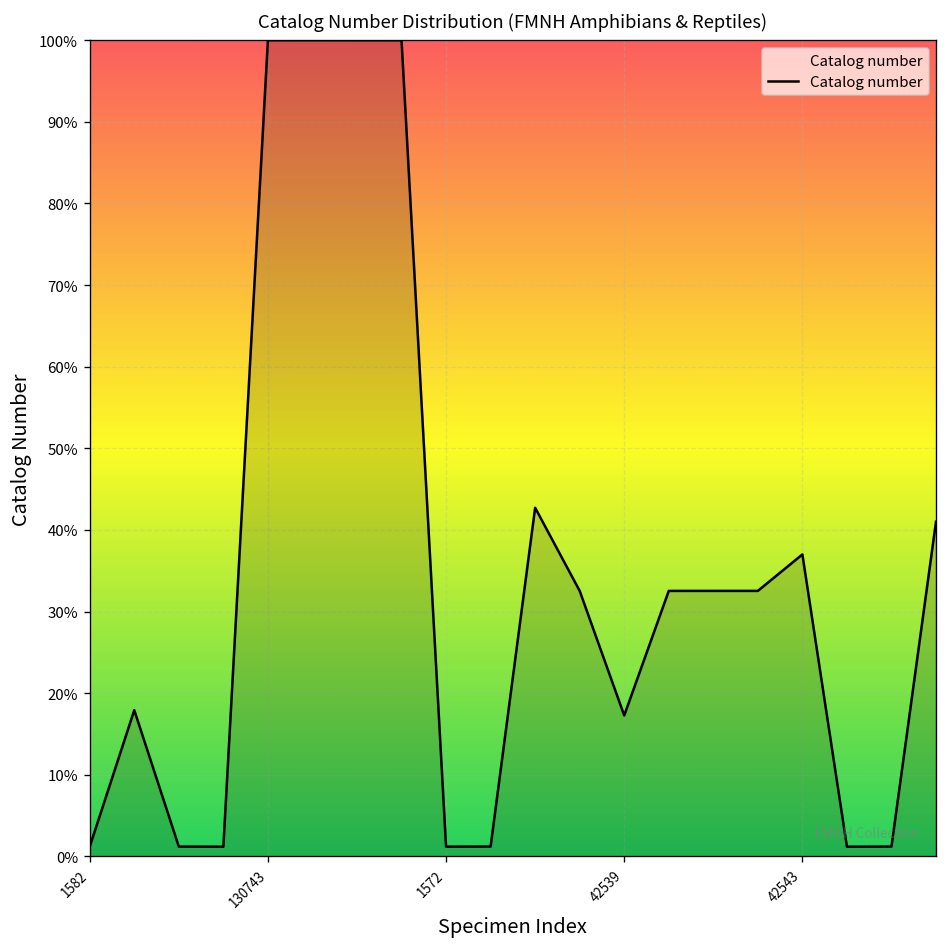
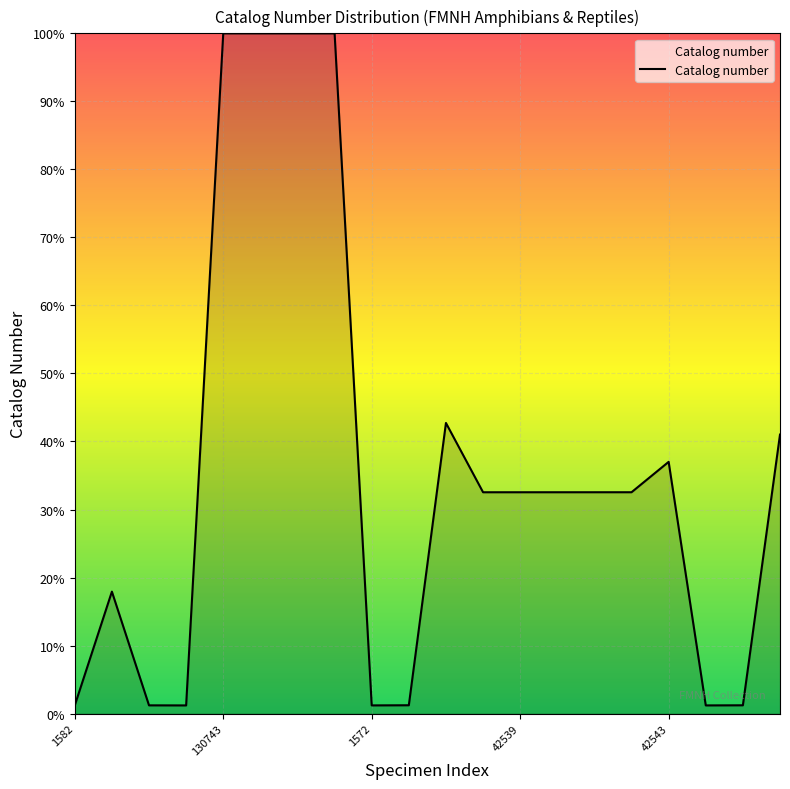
42539: 17% -> 33%
